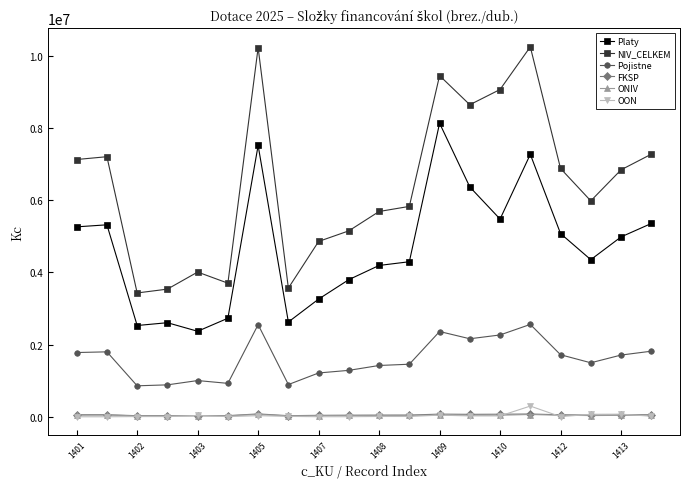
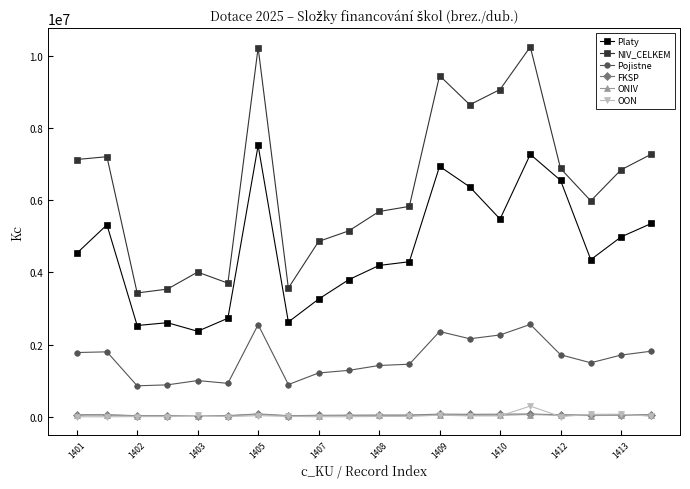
Platy, 1401: 5300000 -> 4500000
Platy, 1409: 8100000 -> 6900000
Platy, 1412: 5100000 -> 6600000
